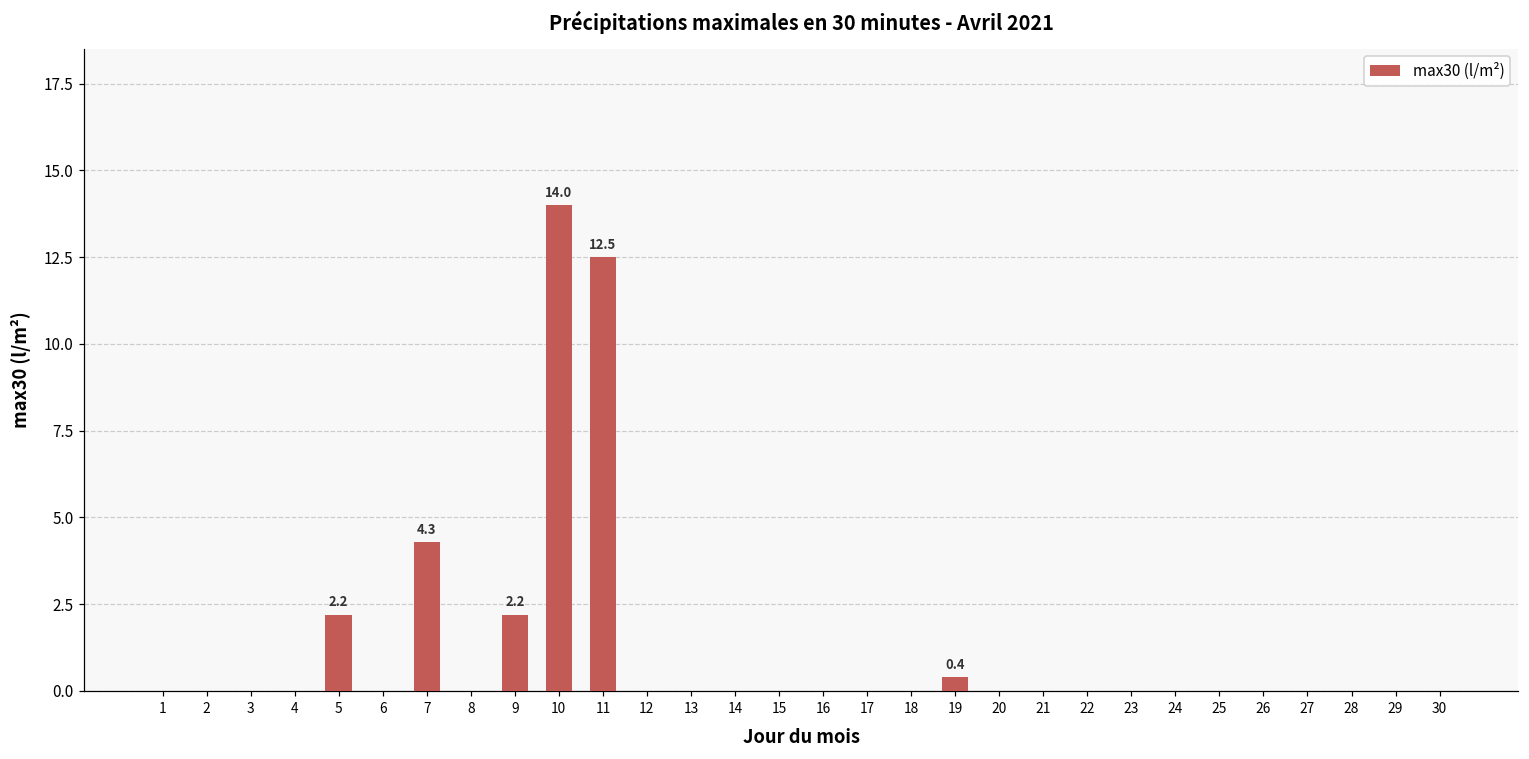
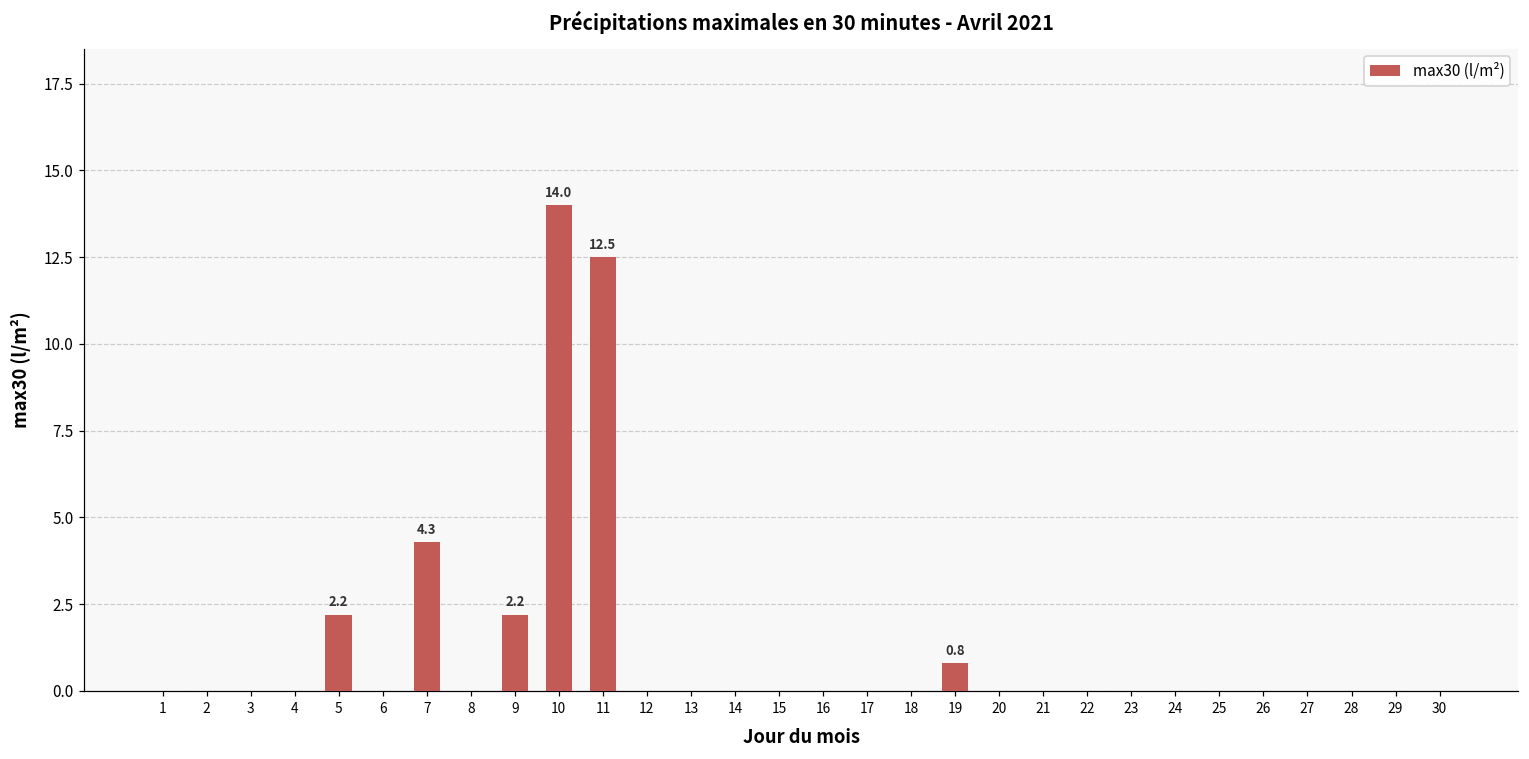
19: 0.4 -> 0.8
